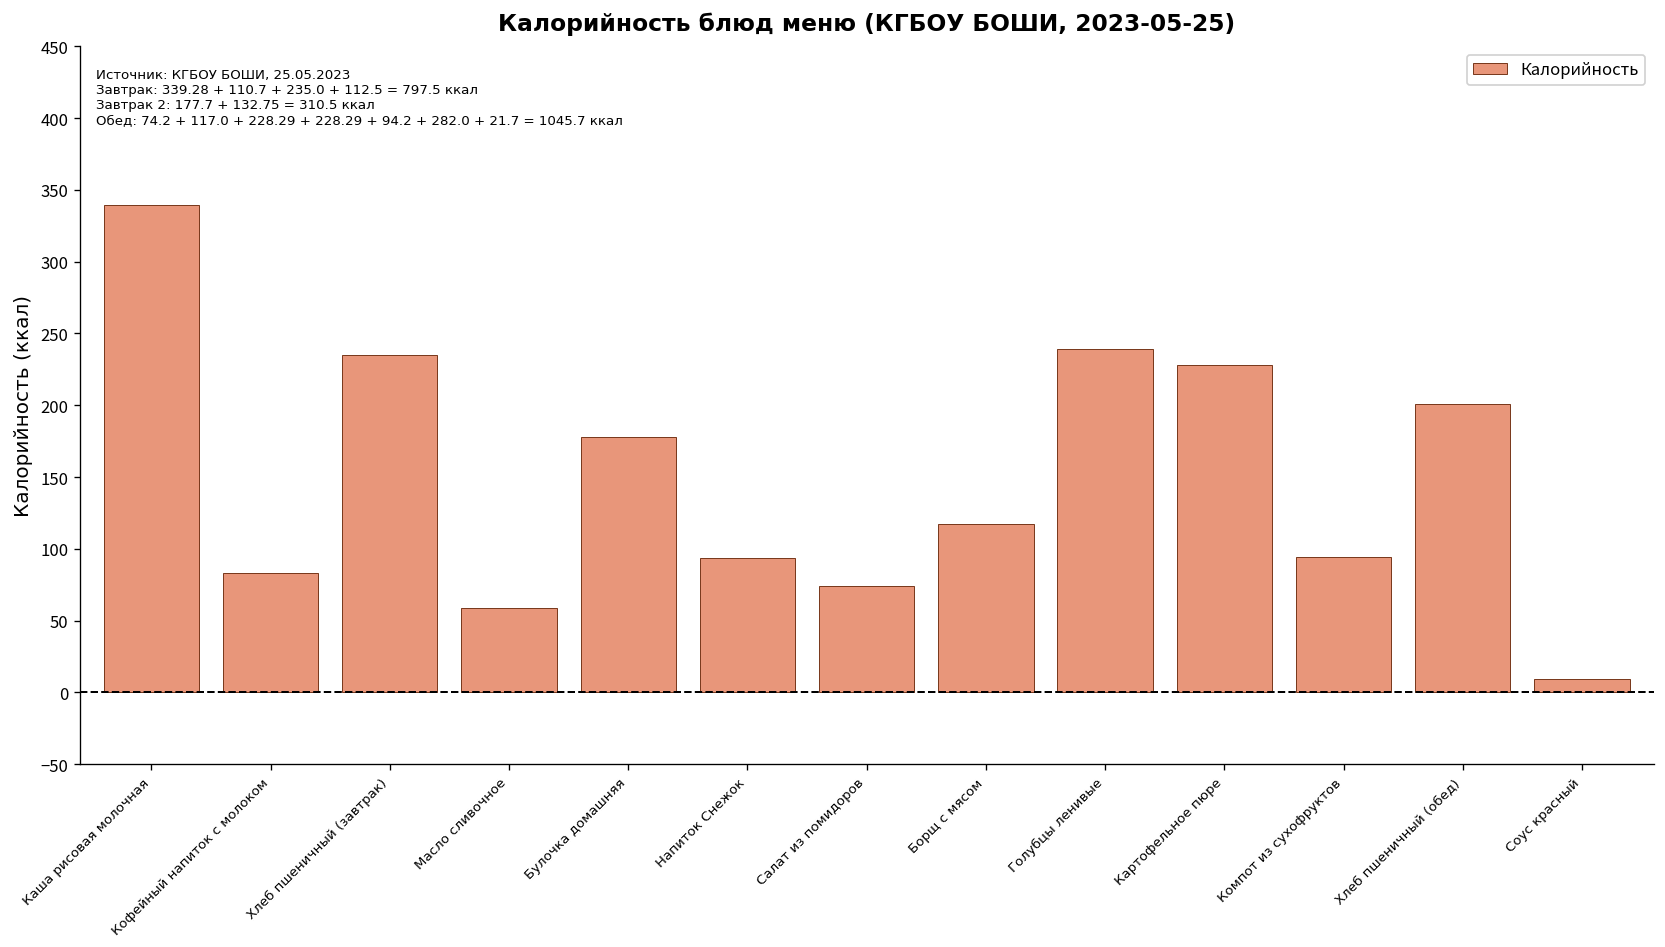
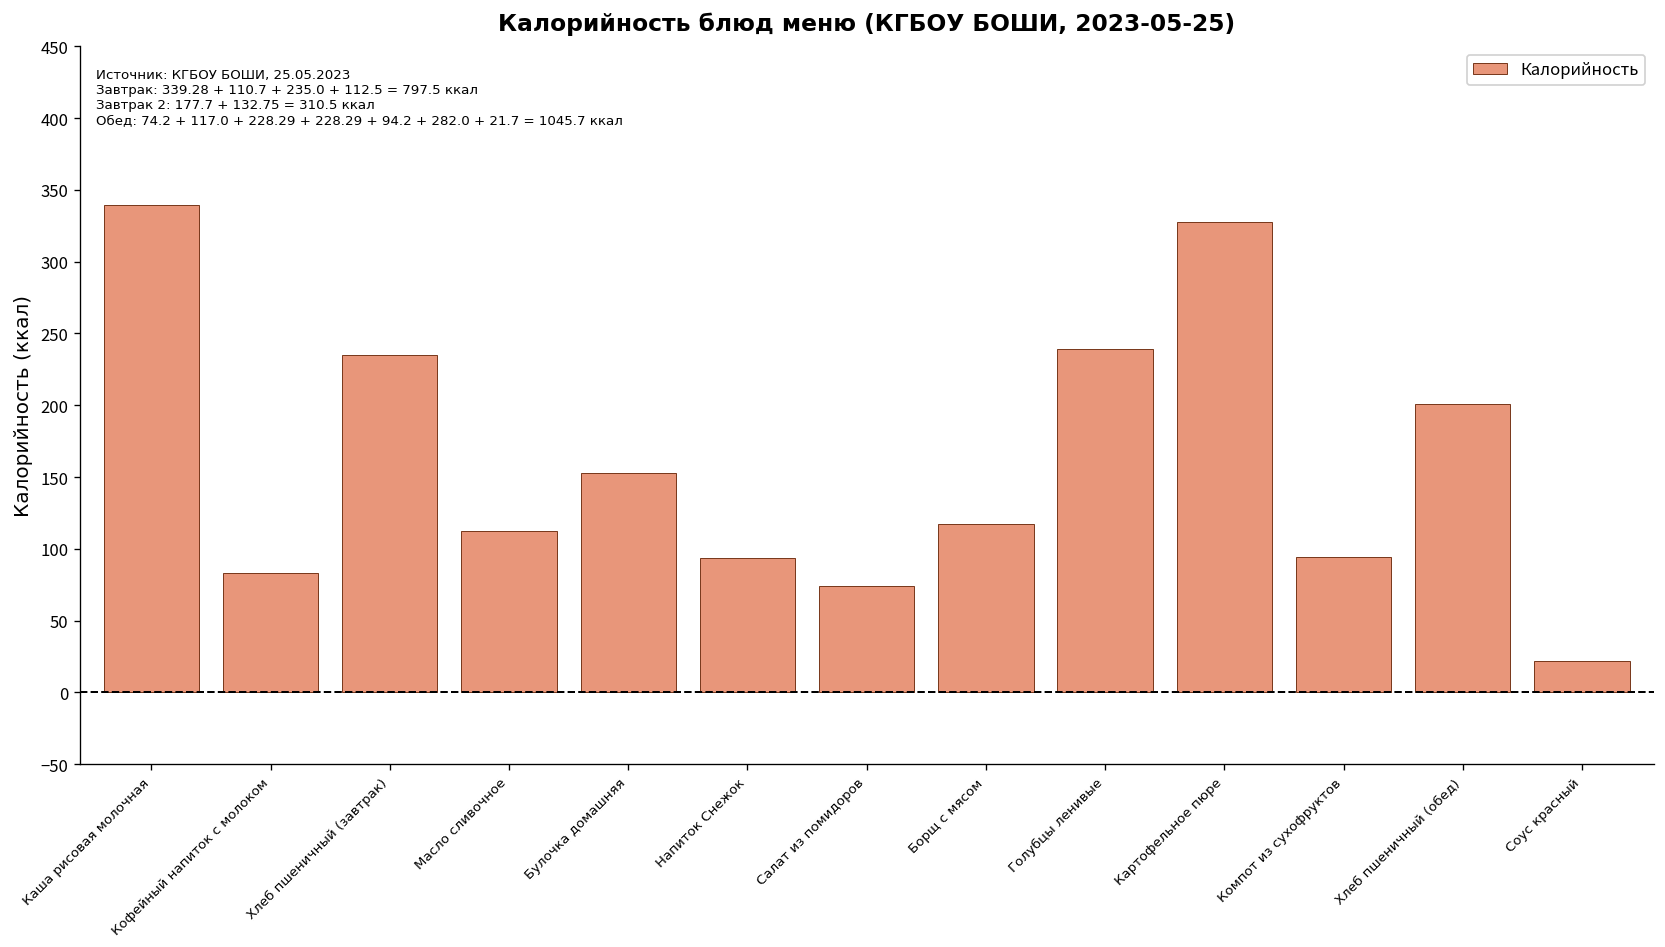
Масло сливочное: 59 -> 113
Булочка домашняя: 178 -> 153
Картофельное пюре: 228 -> 328
Соус красный: 9 -> 22
